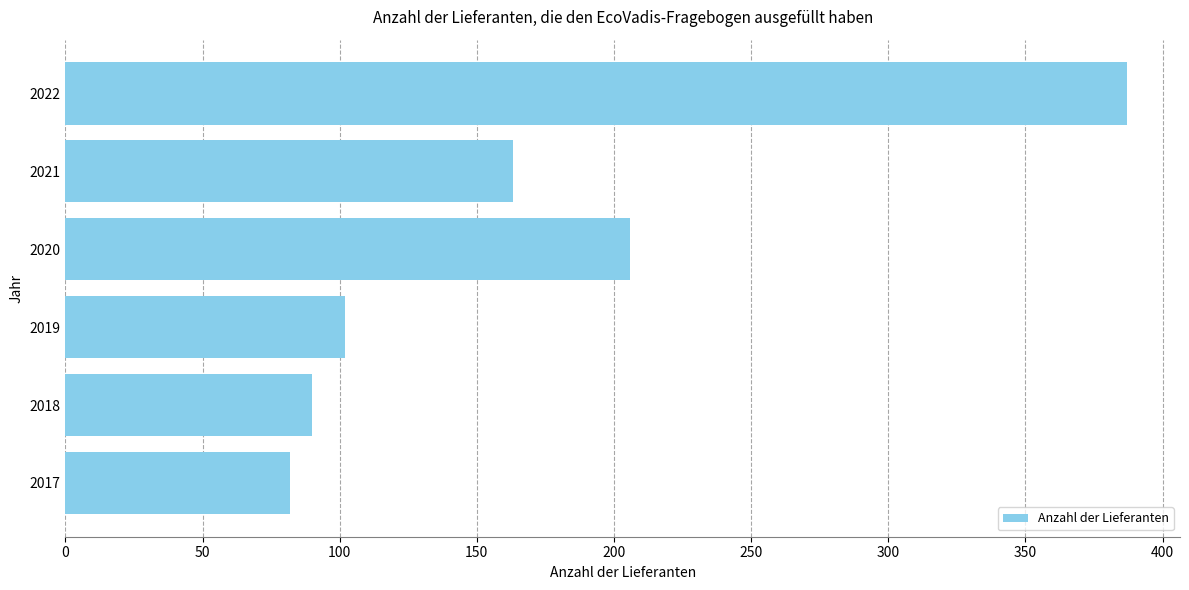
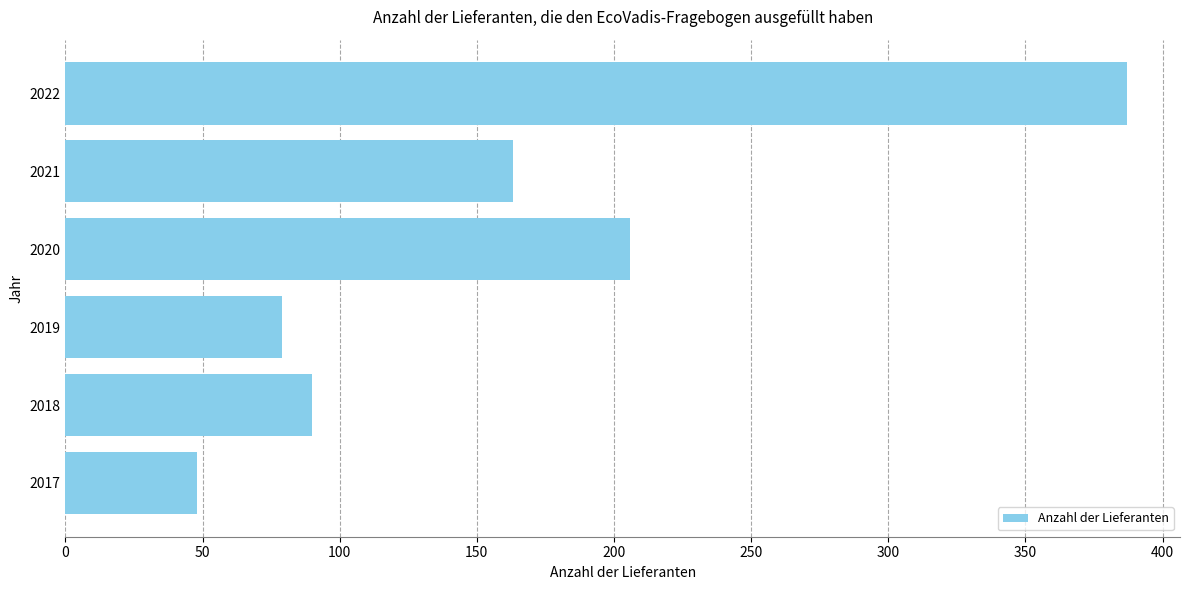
2019: 102 -> 79
2017: 82 -> 48
